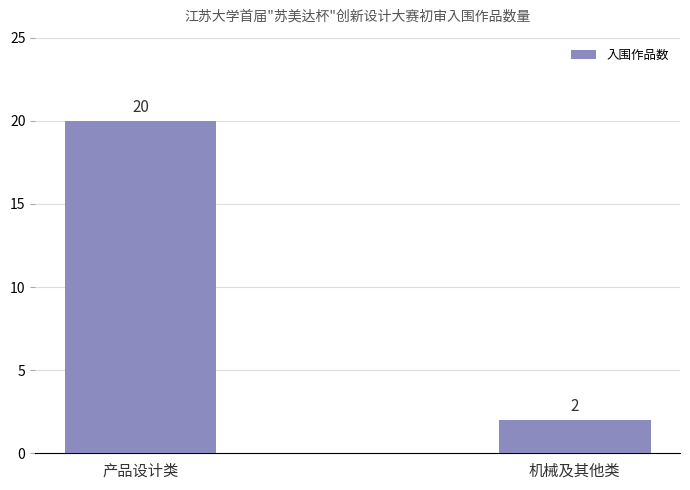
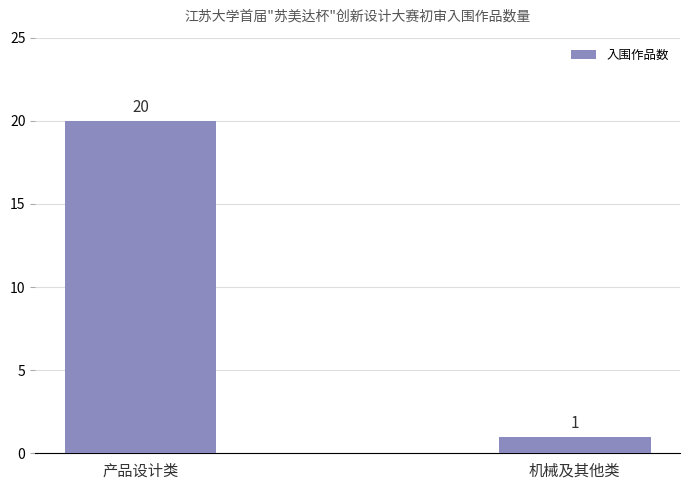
机械及其他类: 2 -> 1
